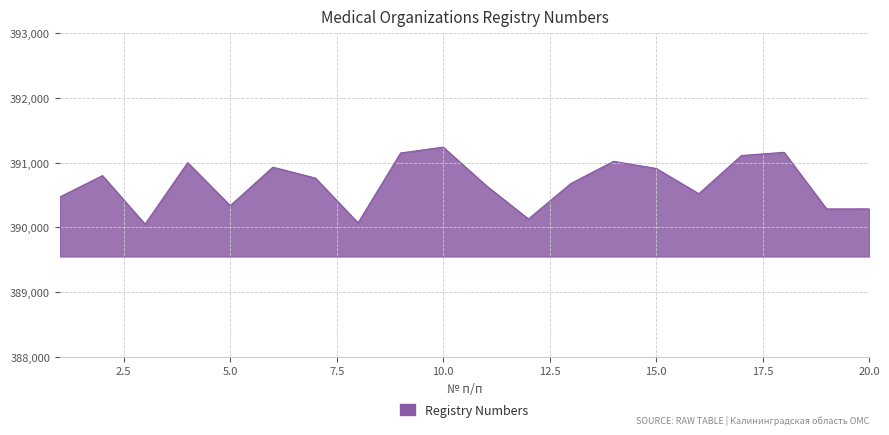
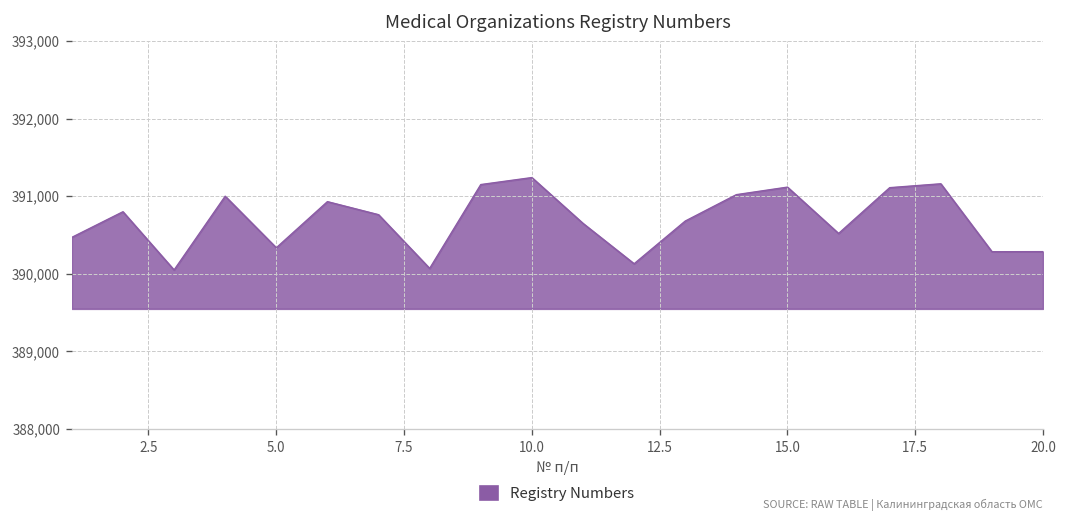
15.0: 390,900 -> 391,100
